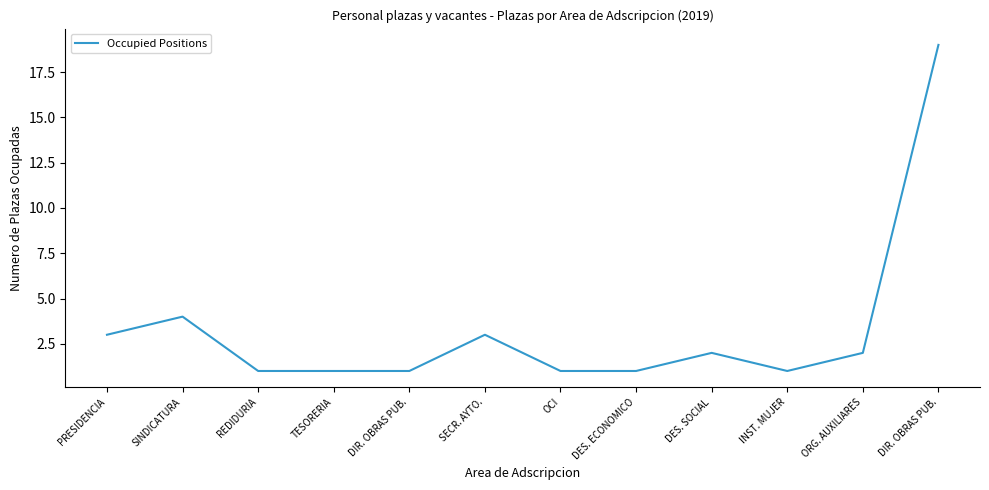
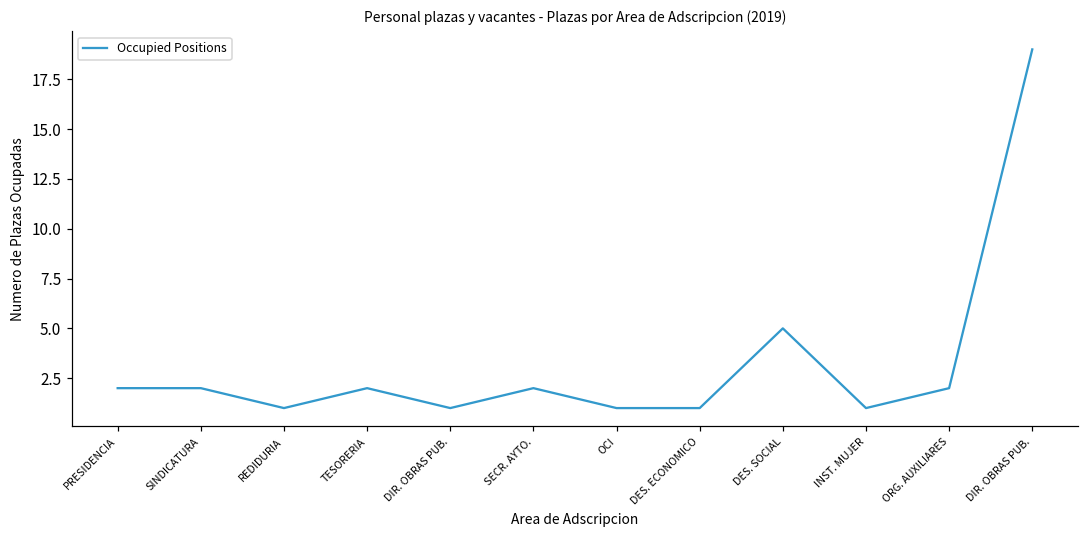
PRESIDENCIA: 3 -> 2
SINDICATURA: 4 -> 2
TESORERIA: 1 -> 2
SECR. AYTO.: 3 -> 2
DES. SOCIAL: 2 -> 5
